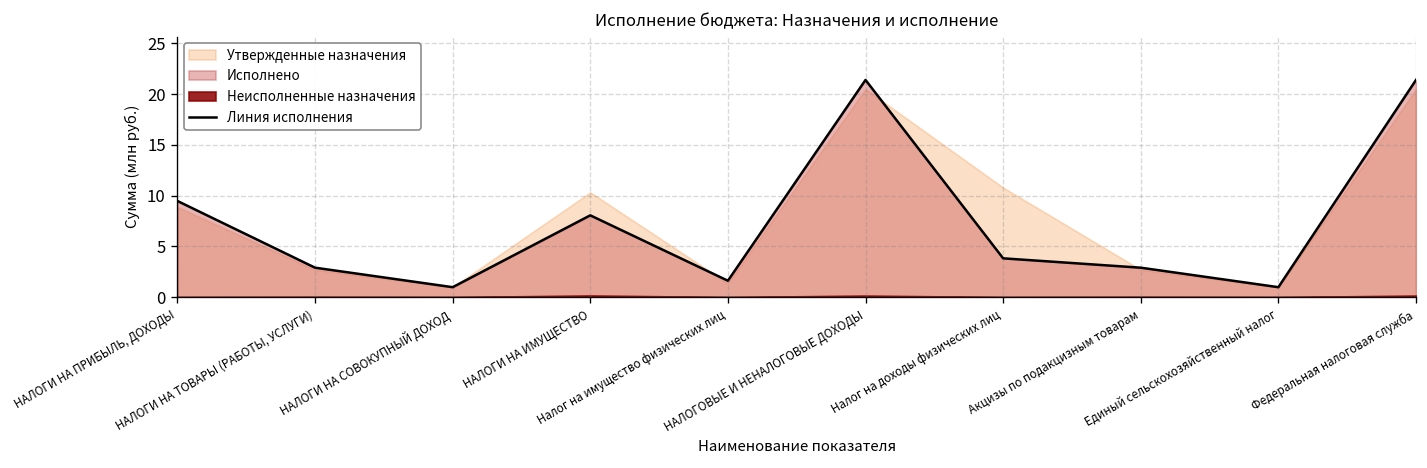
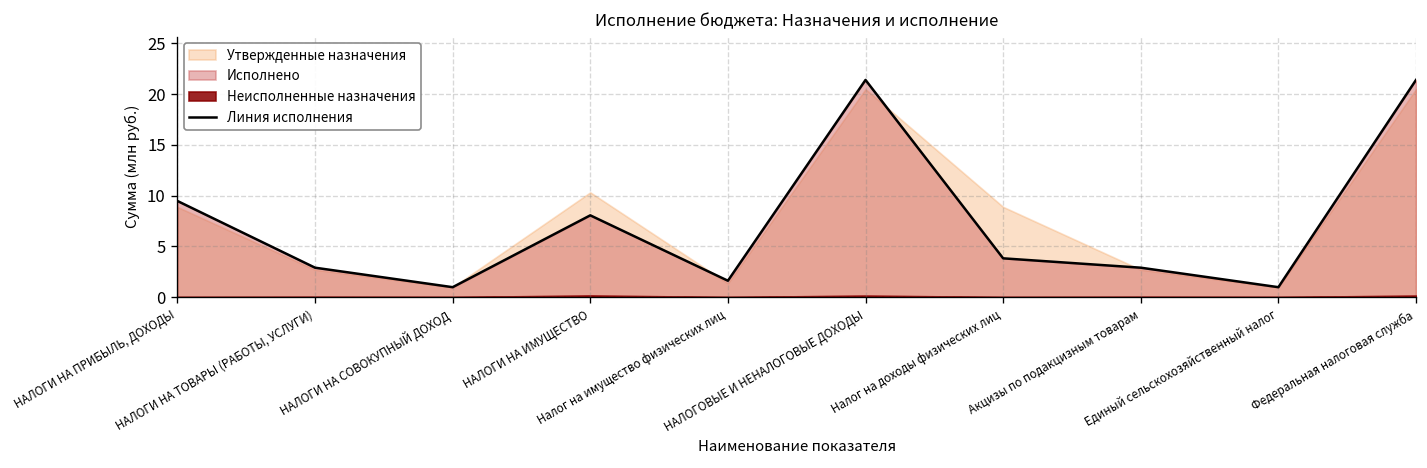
Утвержденные назначения, Налог на доходы физических лиц: 11 -> 9
